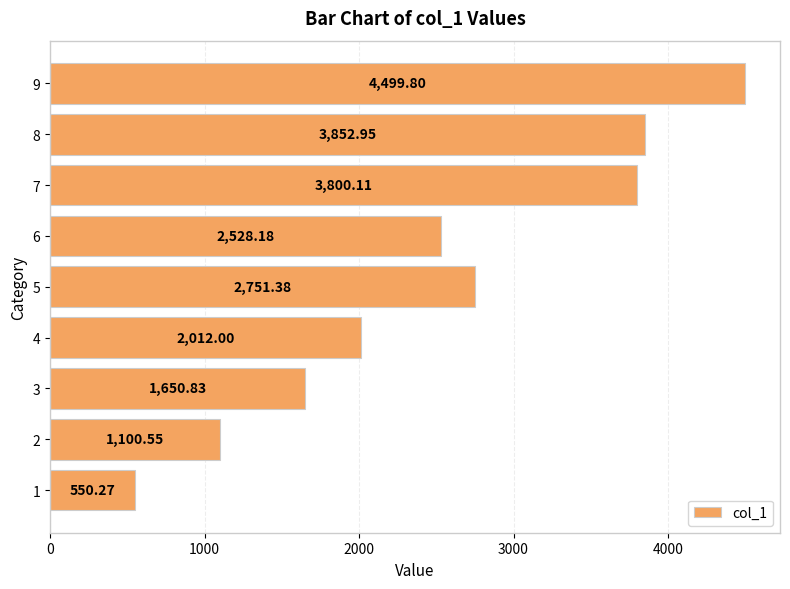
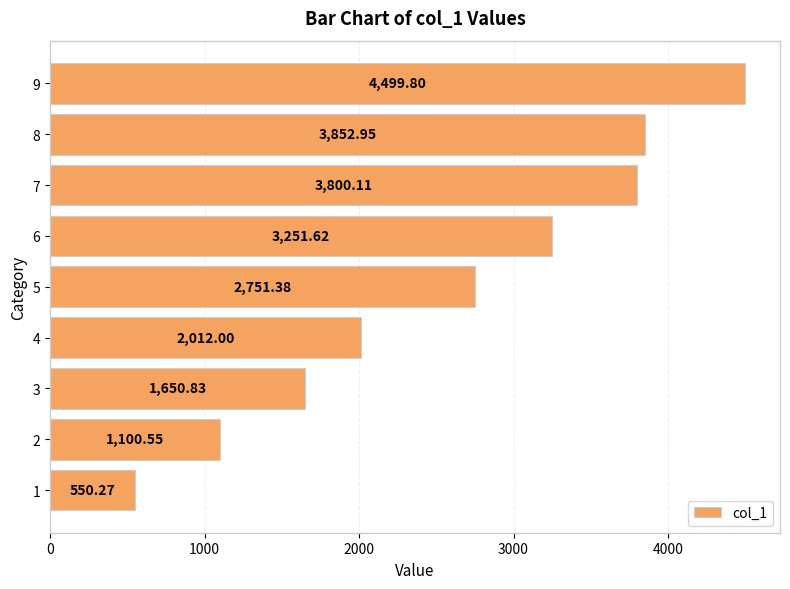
6: 2,528.18 -> 3,251.62
